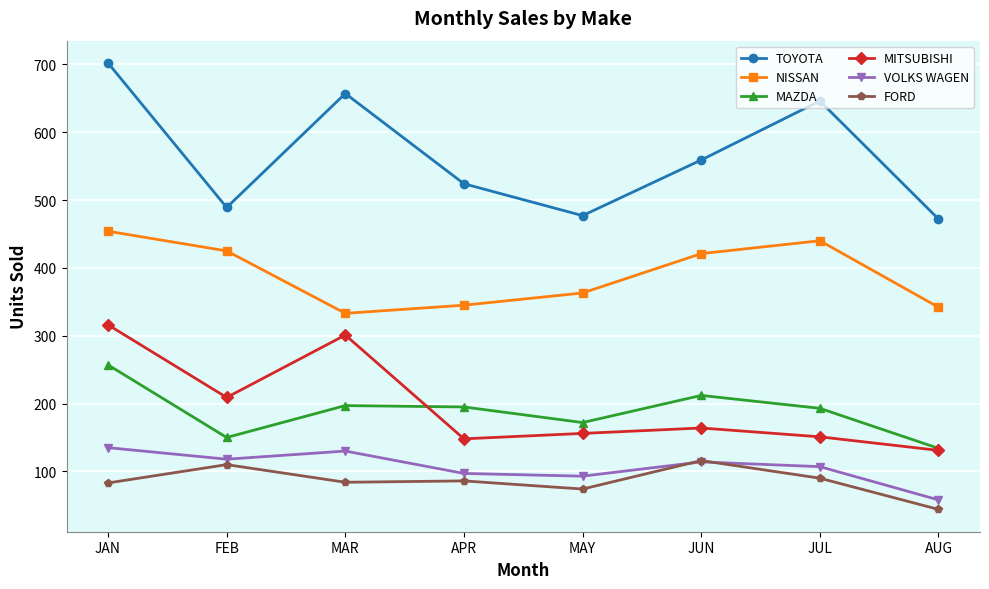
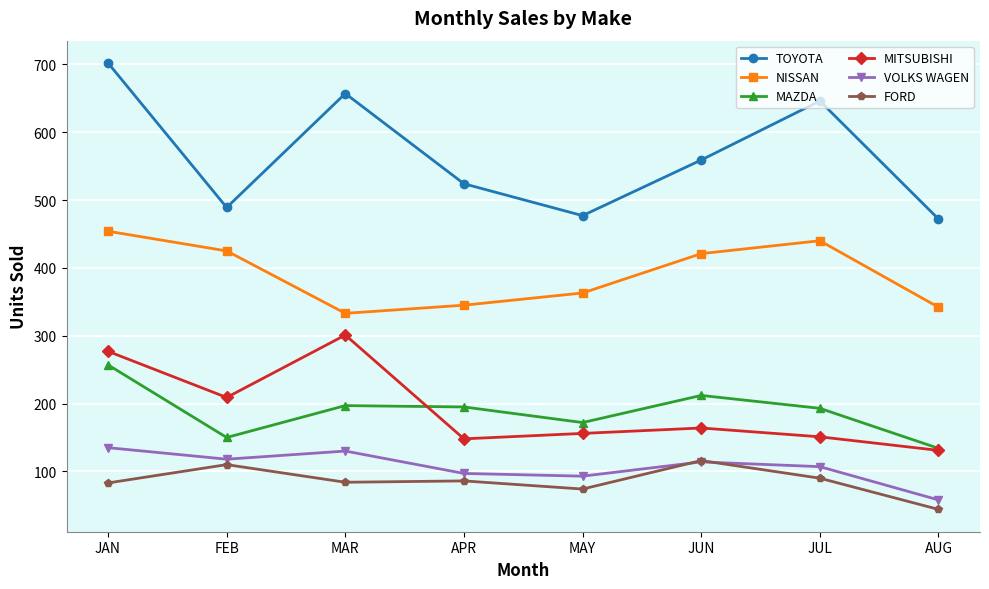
MITSUBISHI, JAN: 320 -> 280
